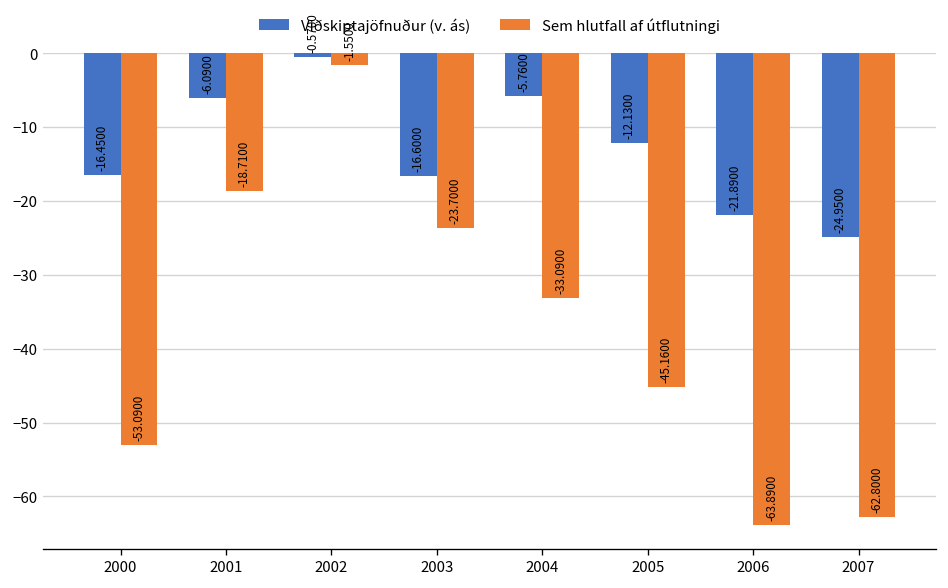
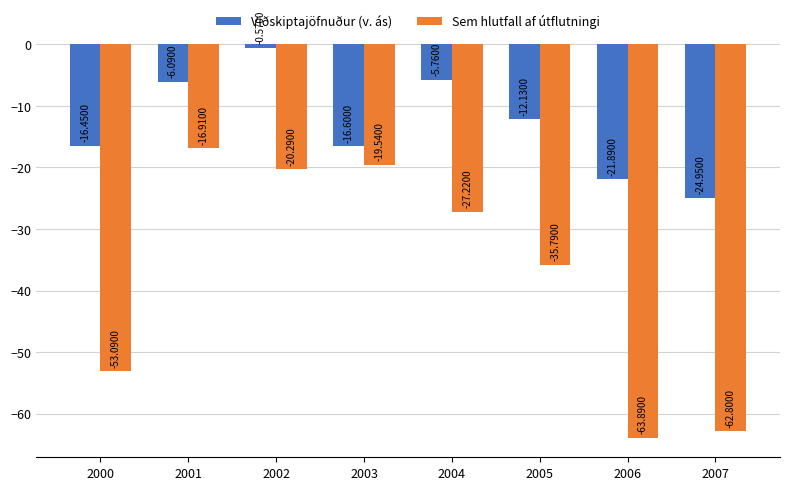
Sem hlutfall af útflutningi, 2001: -18.7100 -> -16.9100
Sem hlutfall af útflutningi, 2002: -1.5500 -> -20.2900
Sem hlutfall af útflutningi, 2003: -23.7000 -> -19.5400
Sem hlutfall af útflutningi, 2004: -33.0900 -> -27.2200
Sem hlutfall af útflutningi, 2005: -45.1600 -> -35.7900
